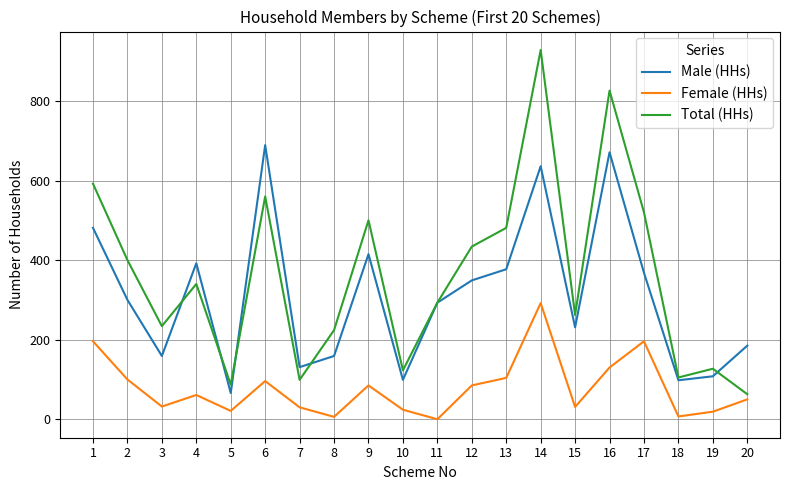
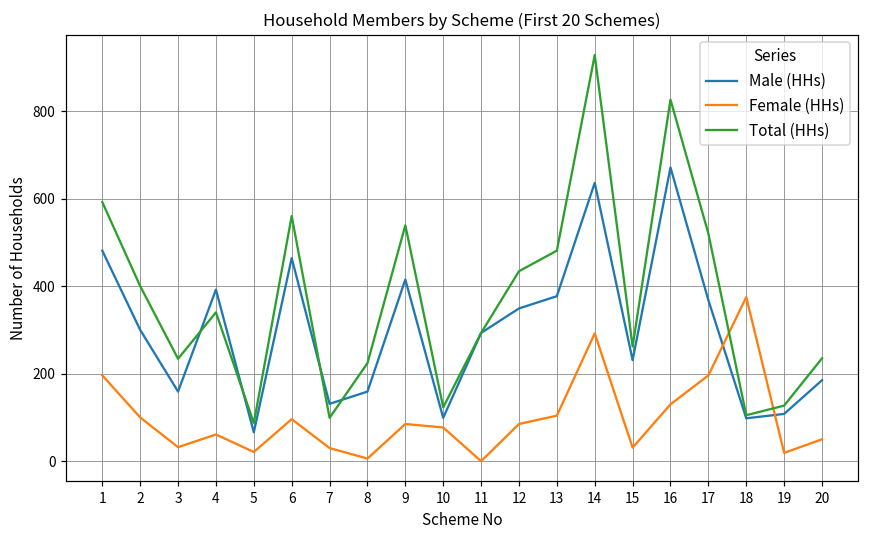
Male (HHs), 6: 690 -> 460
Total (HHs), 9: 500 -> 540
Female (HHs), 10: 20 -> 80
Female (HHs), 18: 10 -> 380
Total (HHs), 20: 60 -> 240
